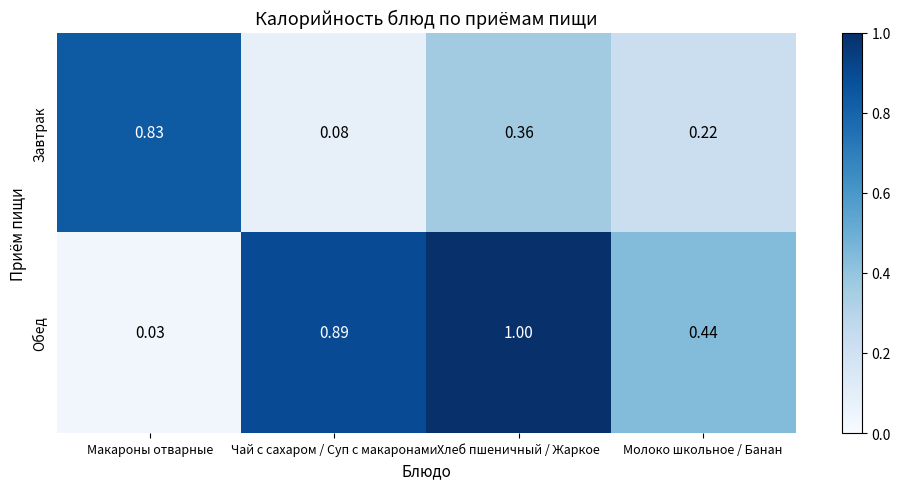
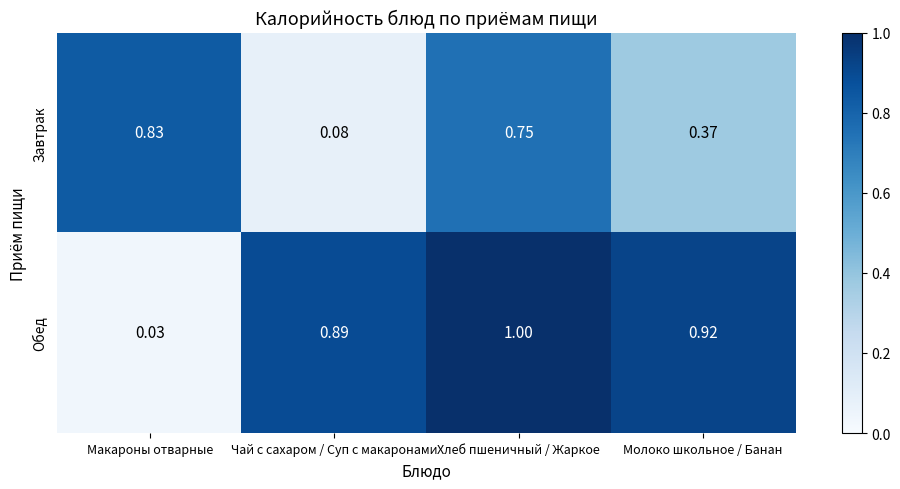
Завтрак, Хлеб пшеничный / Жаркое: 0.36 -> 0.75
Завтрак, Молоко школьное / Банан: 0.22 -> 0.37
Обед, Молоко школьное / Банан: 0.44 -> 0.92
